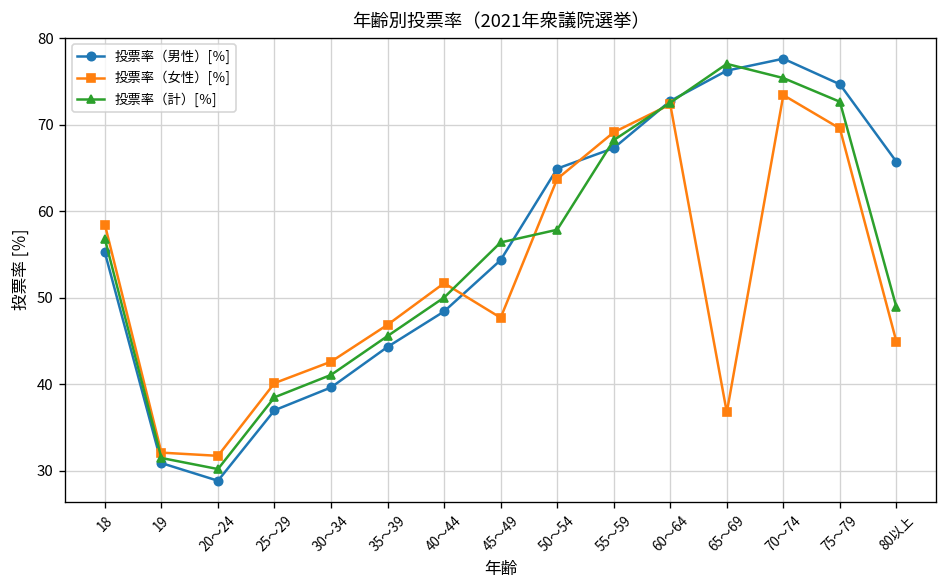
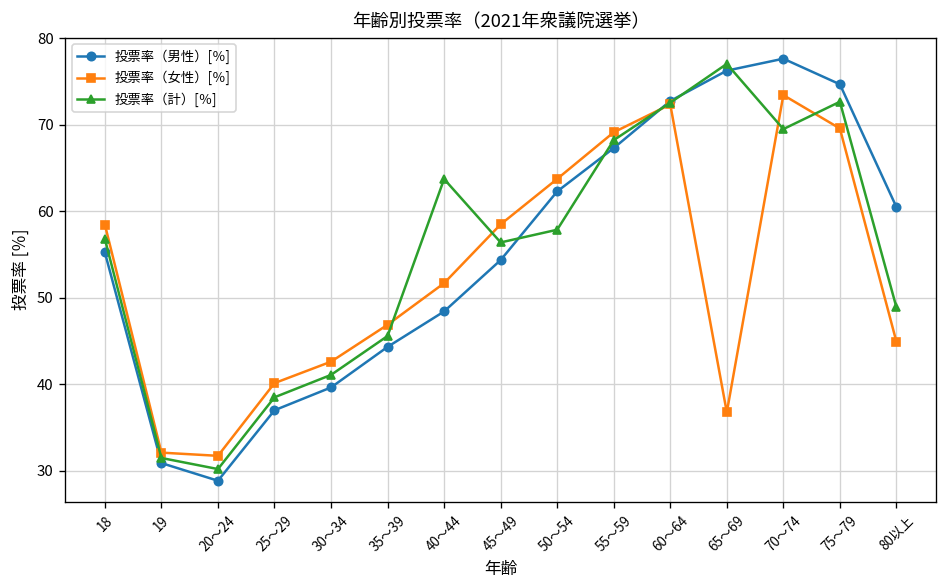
投票率（計）[％], 40～44: 50 -> 64
投票率（女性）[％], 45～49: 48 -> 58
投票率（男性）[％], 50～54: 65 -> 62
投票率（計）[％], 70～74: 75 -> 70
投票率（男性）[％], 80以上: 66 -> 60
